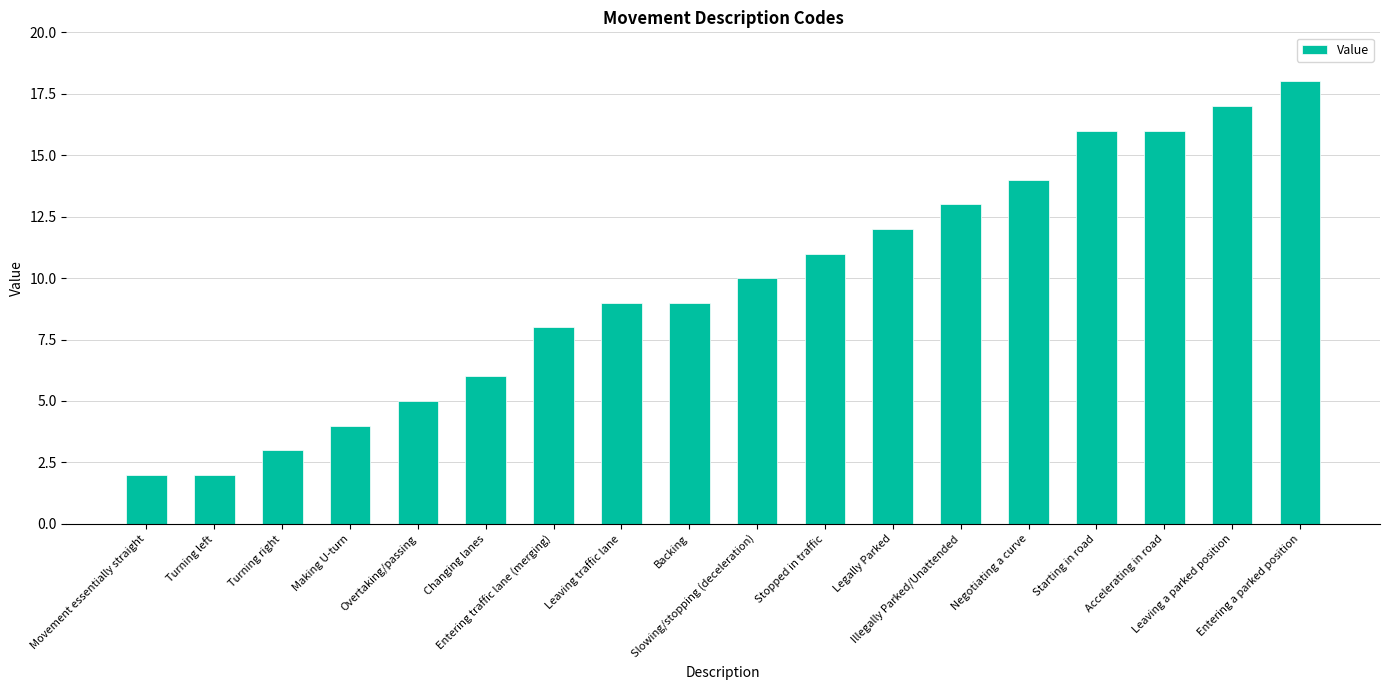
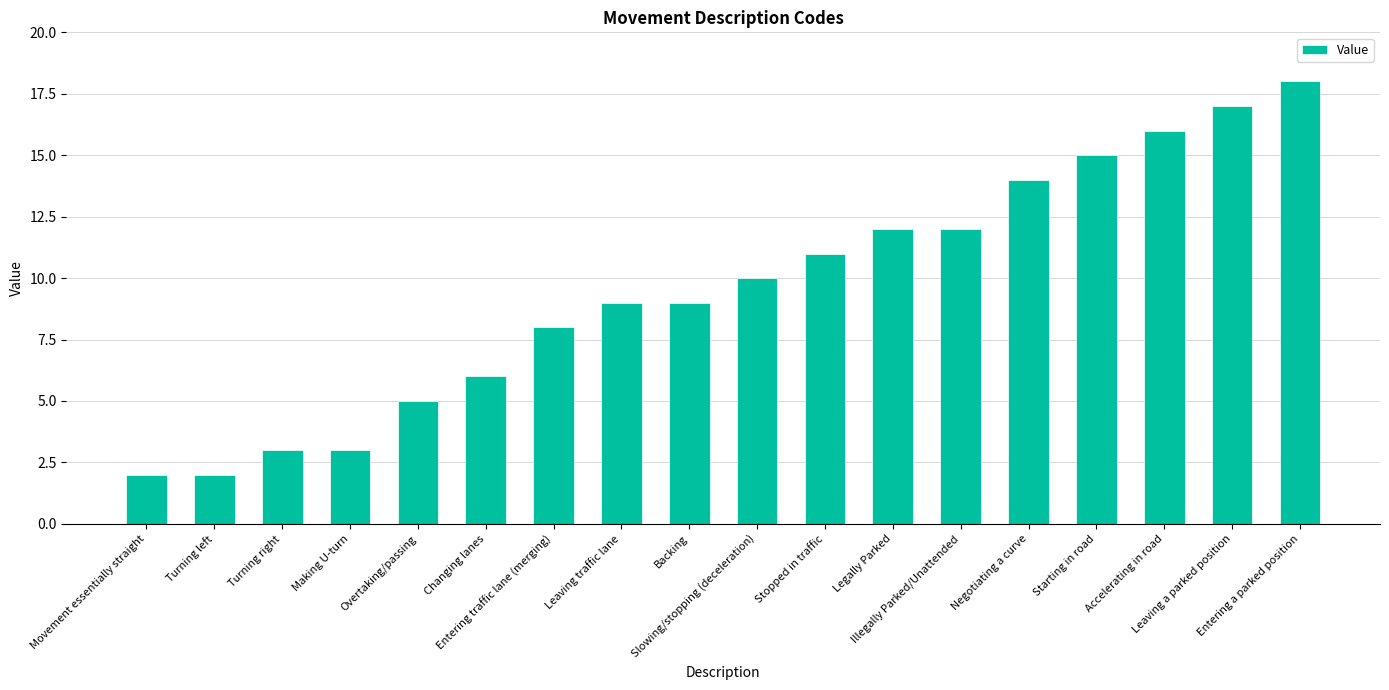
Making U-turn: 4 -> 3
Illegally Parked/Unattended: 13 -> 12
Starting in road: 16 -> 15
